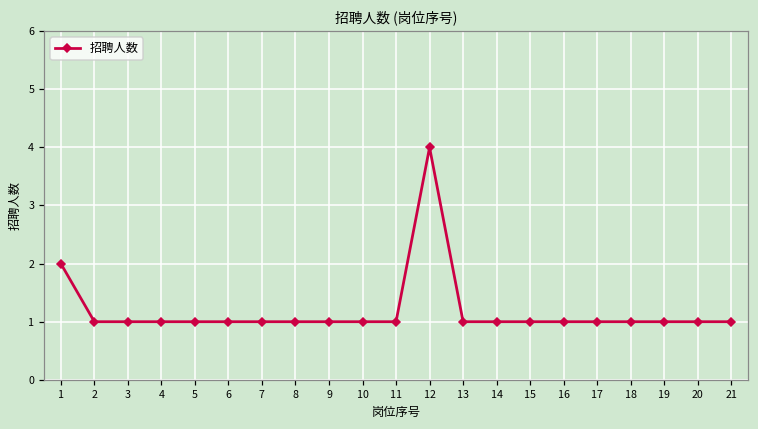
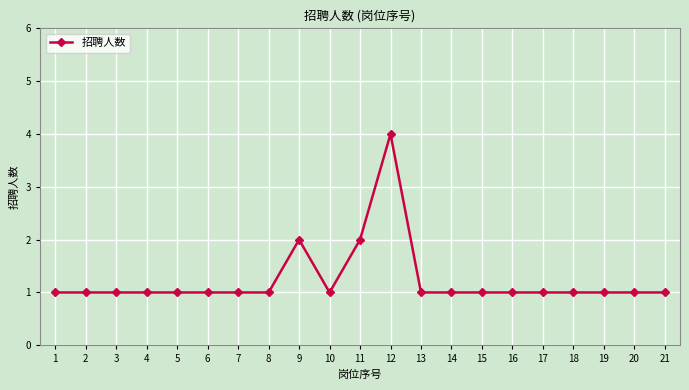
1: 2 -> 1
9: 1 -> 2
11: 1 -> 2
